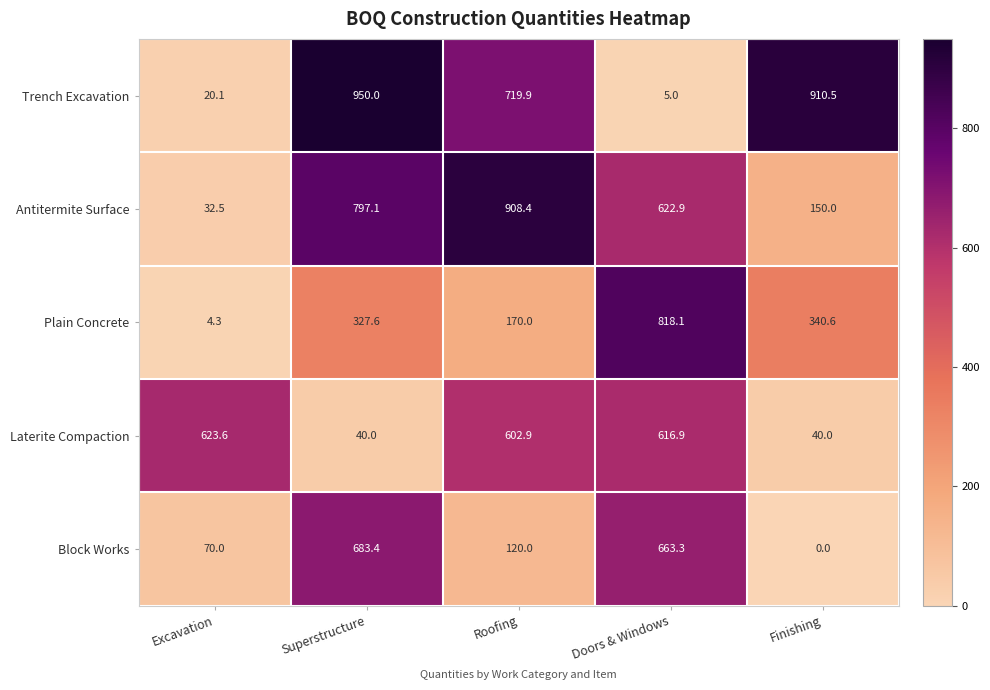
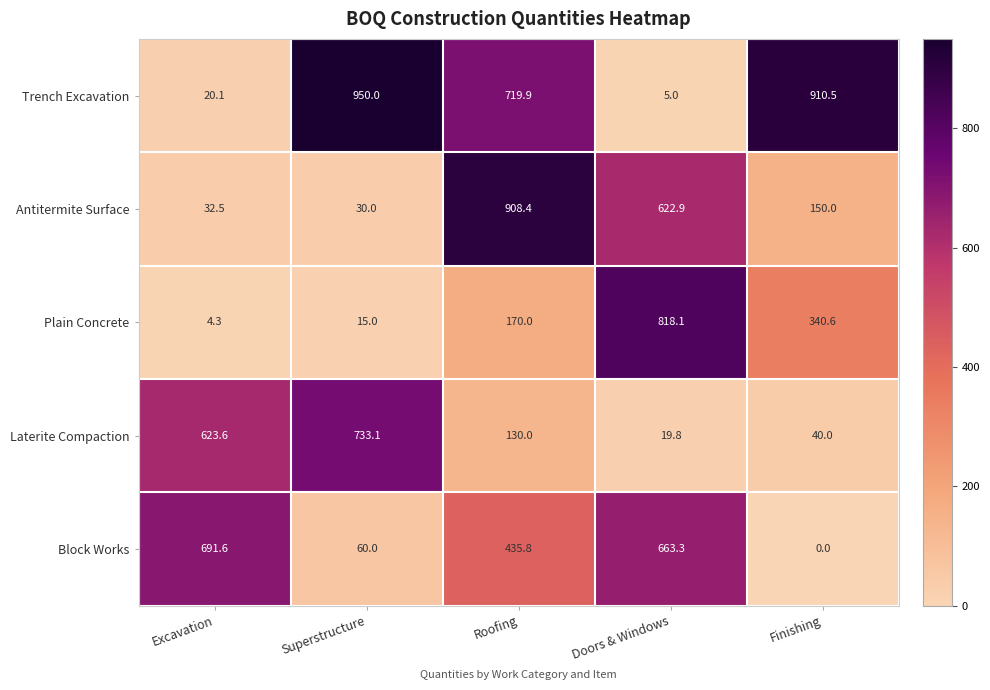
Antitermite Surface, Superstructure: 797.1 -> 30.0
Plain Concrete, Superstructure: 327.6 -> 15.0
Laterite Compaction, Superstructure: 40.0 -> 733.1
Laterite Compaction, Roofing: 602.9 -> 130.0
Laterite Compaction, Doors & Windows: 616.9 -> 19.8
Block Works, Excavation: 70.0 -> 691.6
Block Works, Superstructure: 683.4 -> 60.0
Block Works, Roofing: 120.0 -> 435.8
